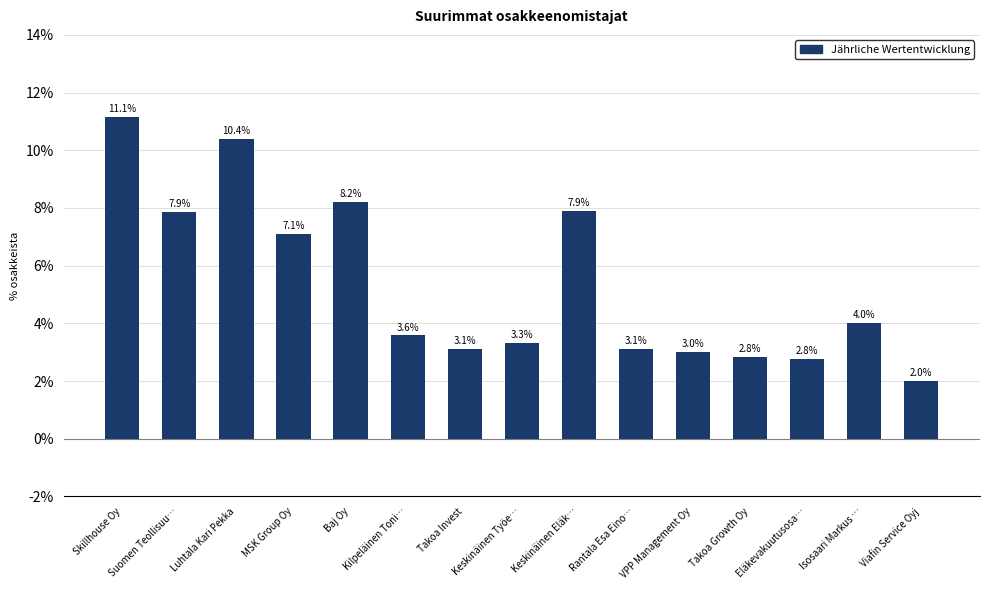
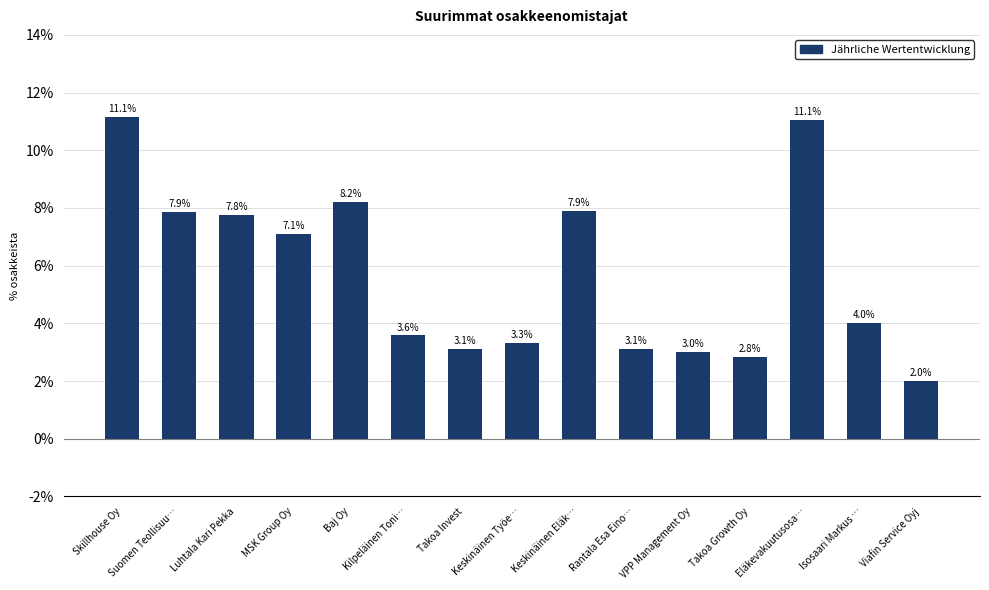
Luhtala Kari Pekka: 10.4% -> 7.8%
Eläkevakuutusosa…: 2.8% -> 11.1%
